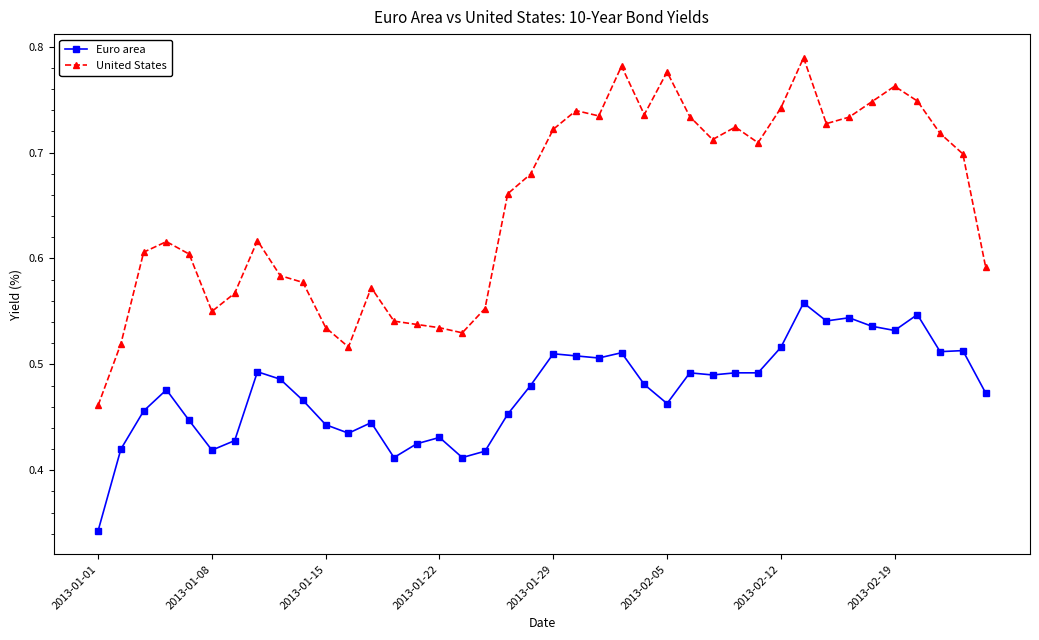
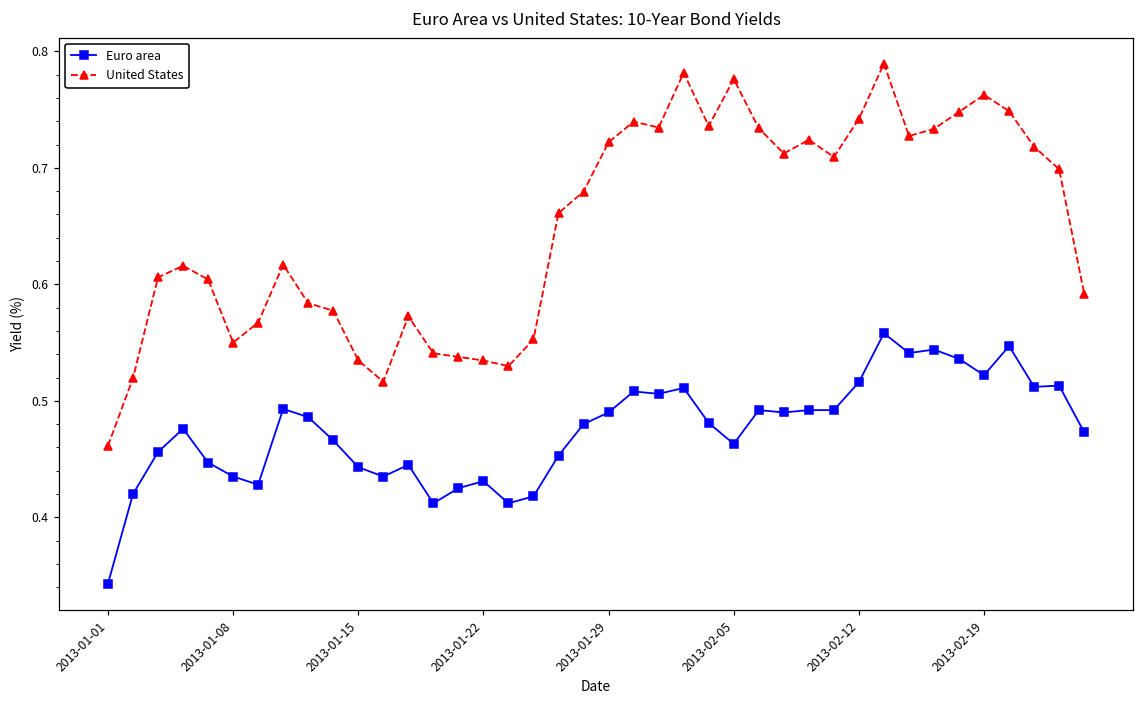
Euro area, 2013-01-08: 0.419 -> 0.435
Euro area, 2013-01-29: 0.51 -> 0.49
Euro area, 2013-02-19: 0.532 -> 0.522
